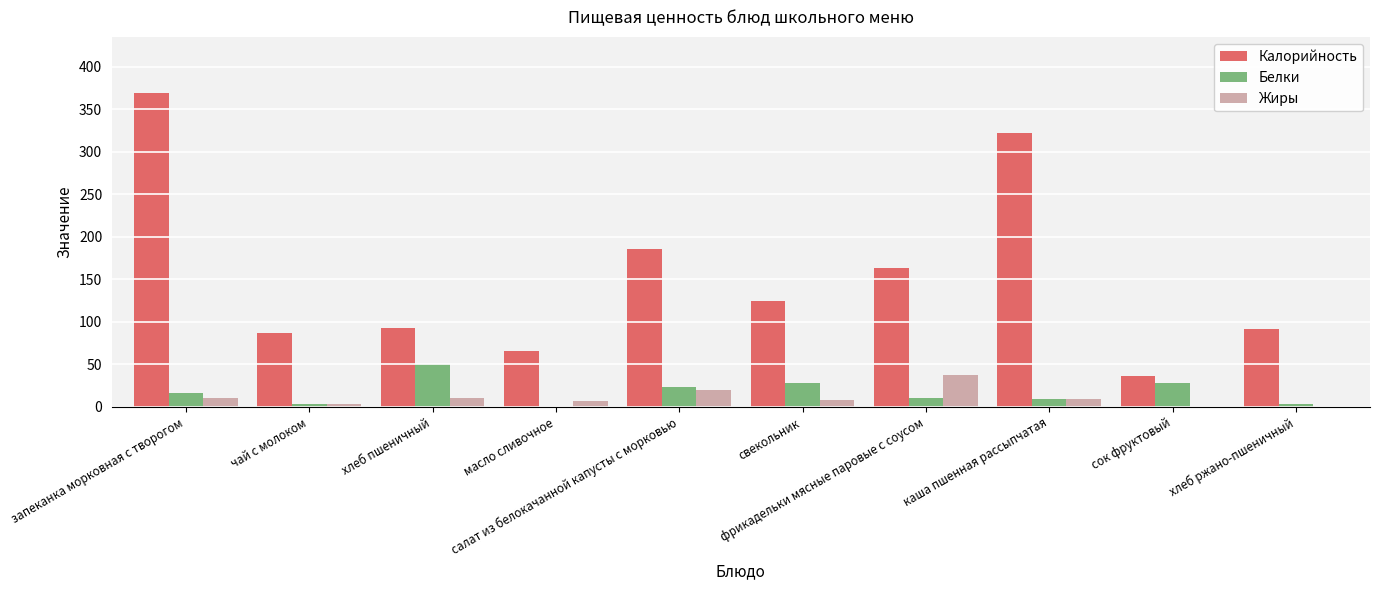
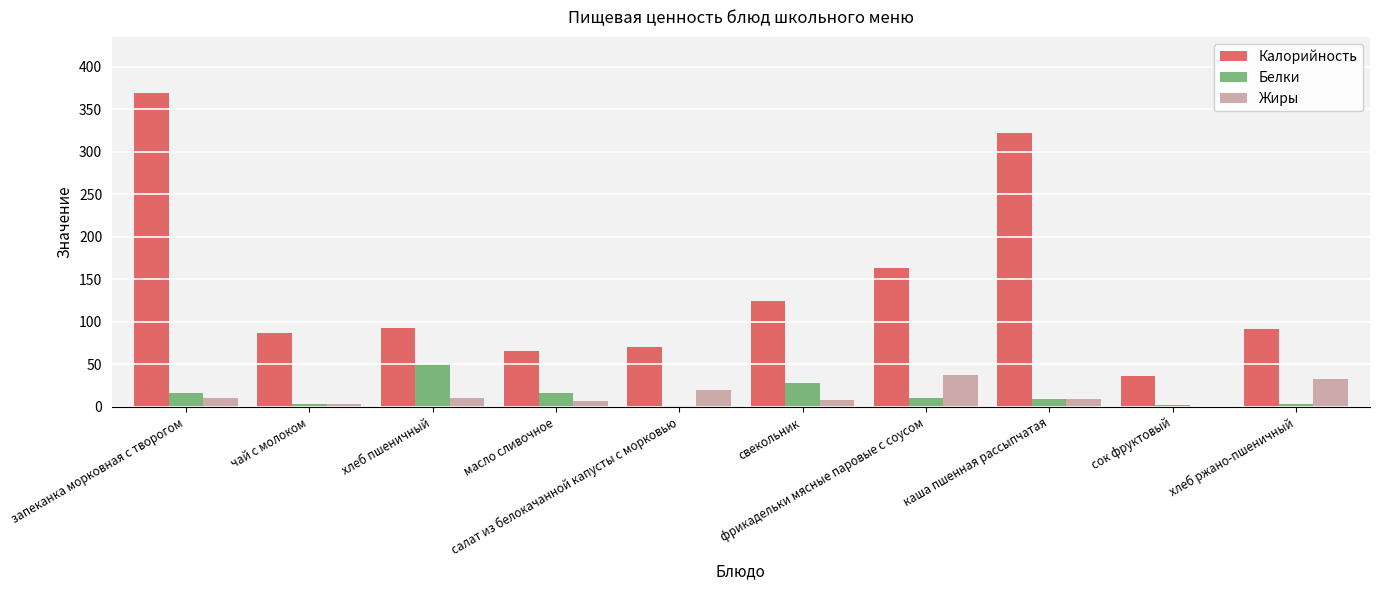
Белки, масло сливочное: 0 -> 20
Калорийность, салат из белокачанной капусты с морковью: 190 -> 70
Белки, салат из белокачанной капусты с морковью: 20 -> 0
Белки, сок фруктовый: 30 -> 0
Жиры, хлеб ржано-пшеничный: 0 -> 30
